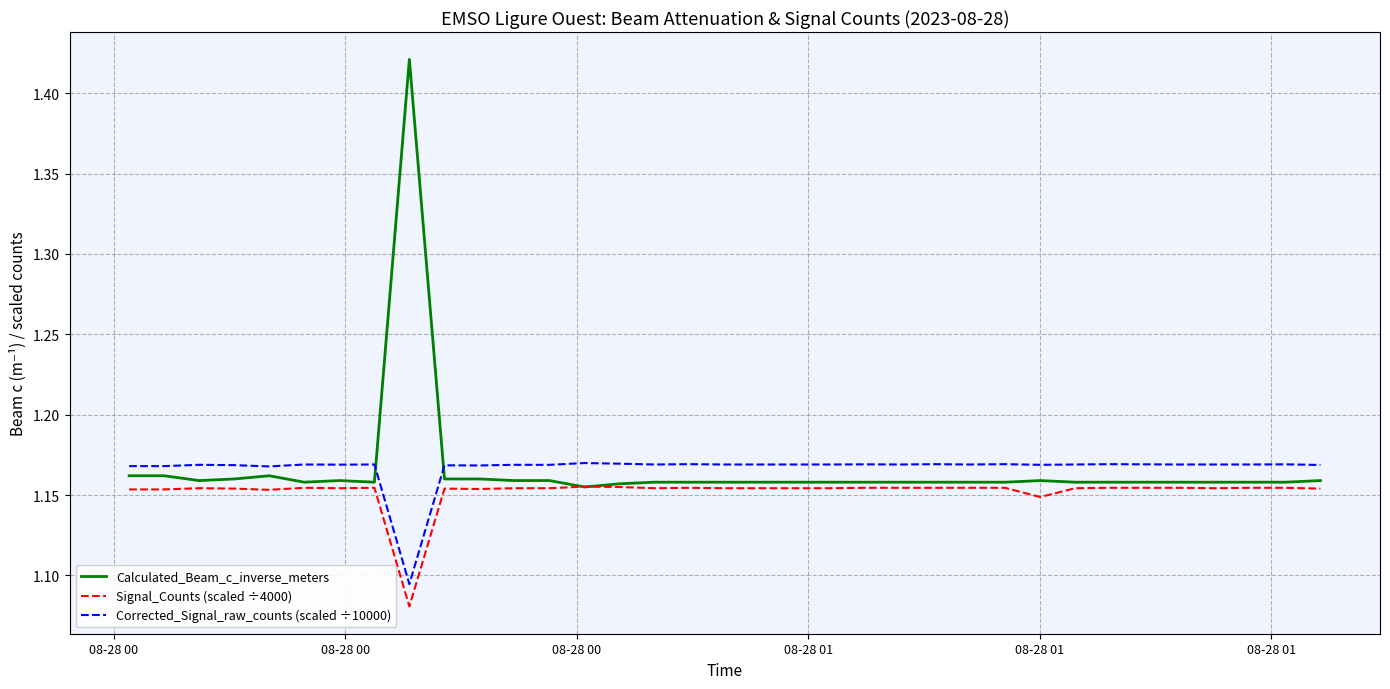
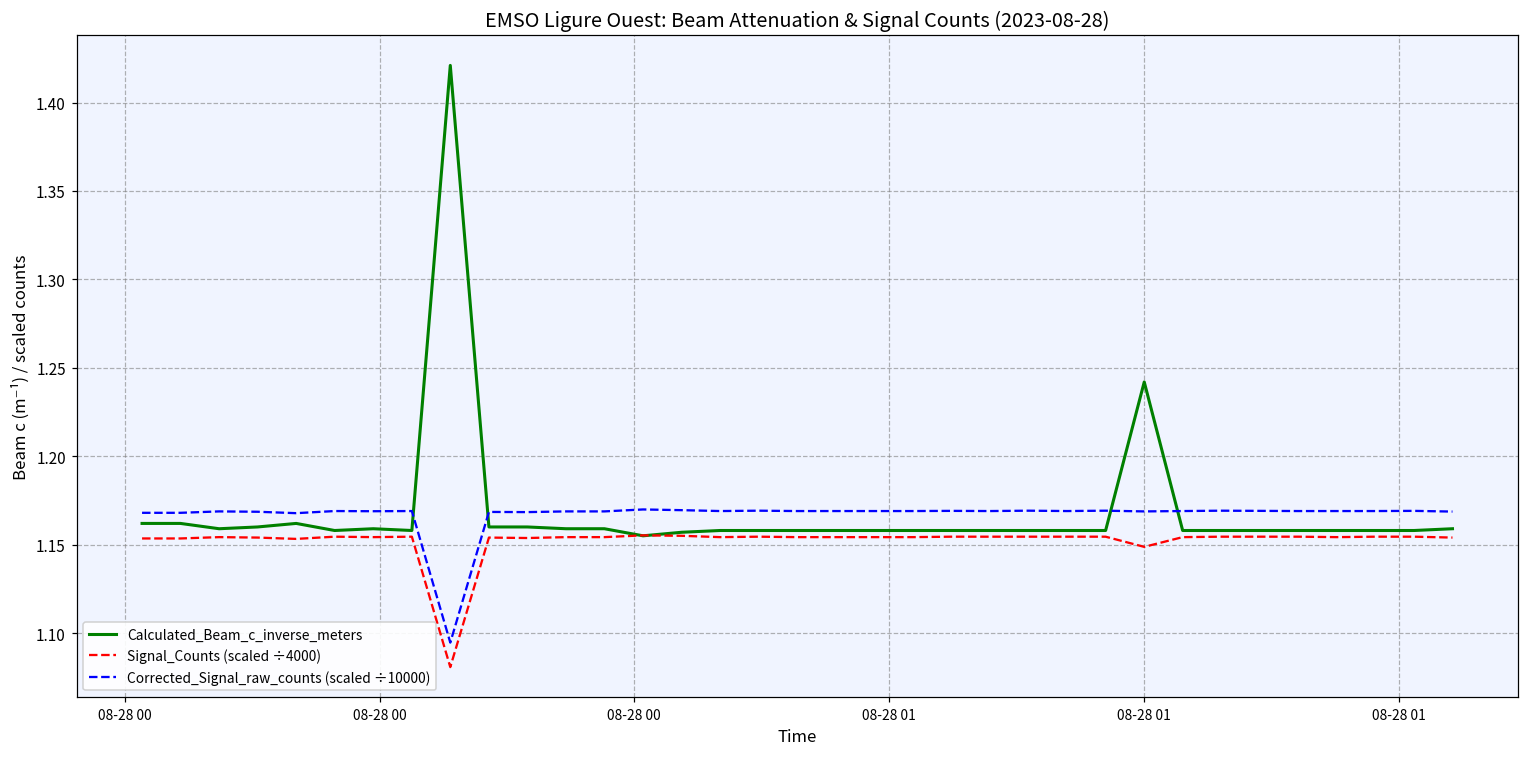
Calculated_Beam_c_inverse_meters, 08-28 01: 1.159 -> 1.242
